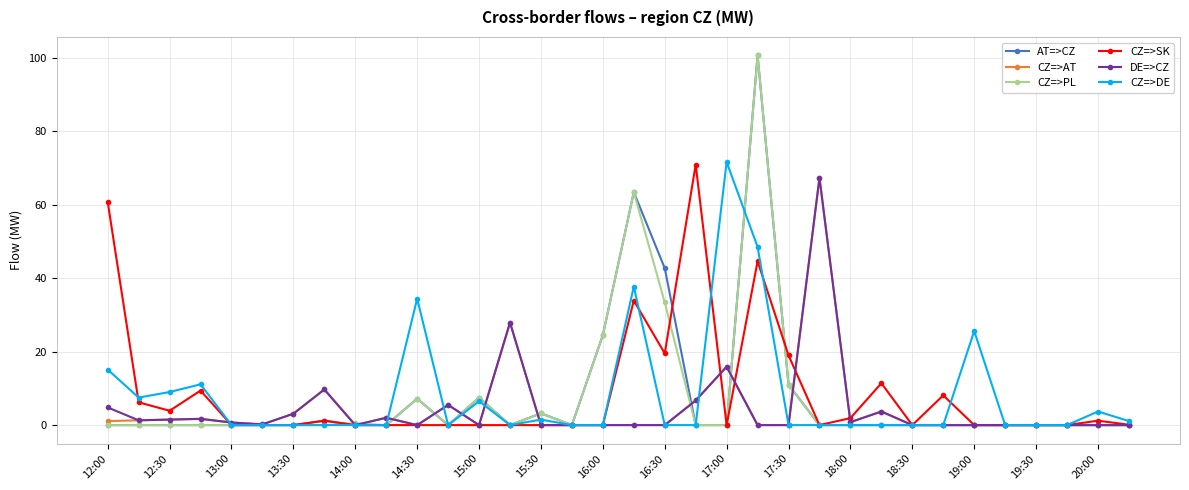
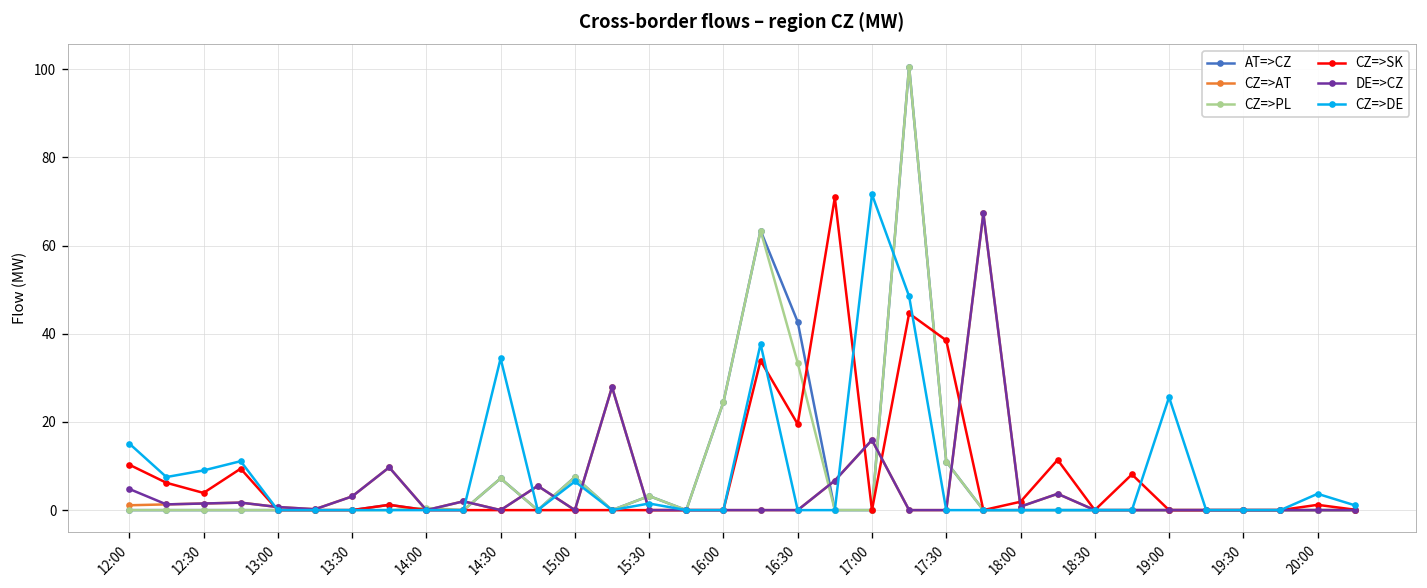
CZ=>SK, 12:00: 61 -> 10
CZ=>SK, 17:30: 19 -> 39
